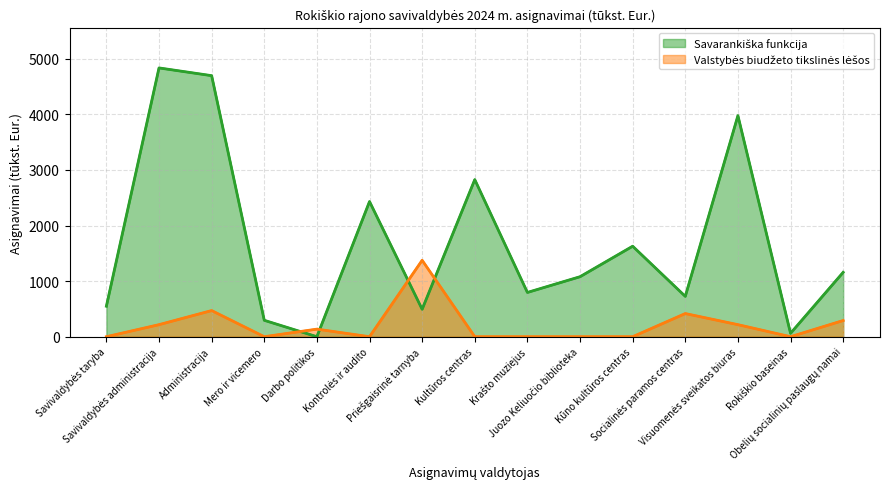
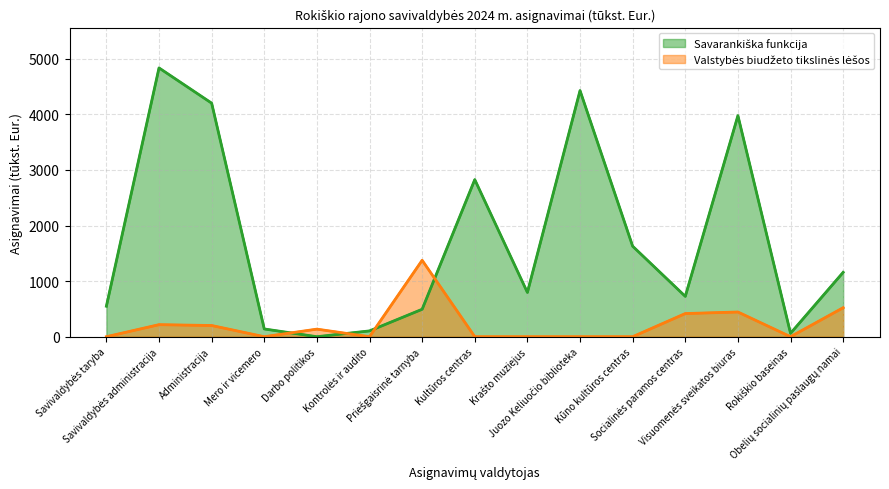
Savarankiška funkcija, Administracija: 4700 -> 4200
Valstybės biudžeto tikslinės lėšos, Administracija: 500 -> 200
Savarankiška funkcija, Mero ir vicemero: 300 -> 100
Savarankiška funkcija, Kontrolės ir audito: 2400 -> 100
Savarankiška funkcija, Juozo Keliuočio biblioteka: 1100 -> 4400
Valstybės biudžeto tikslinės lėšos, Visuomenės sveikatos biuras: 200 -> 400
Valstybės biudžeto tikslinės lėšos, Obelių socialinių paslaugų namai: 300 -> 500
